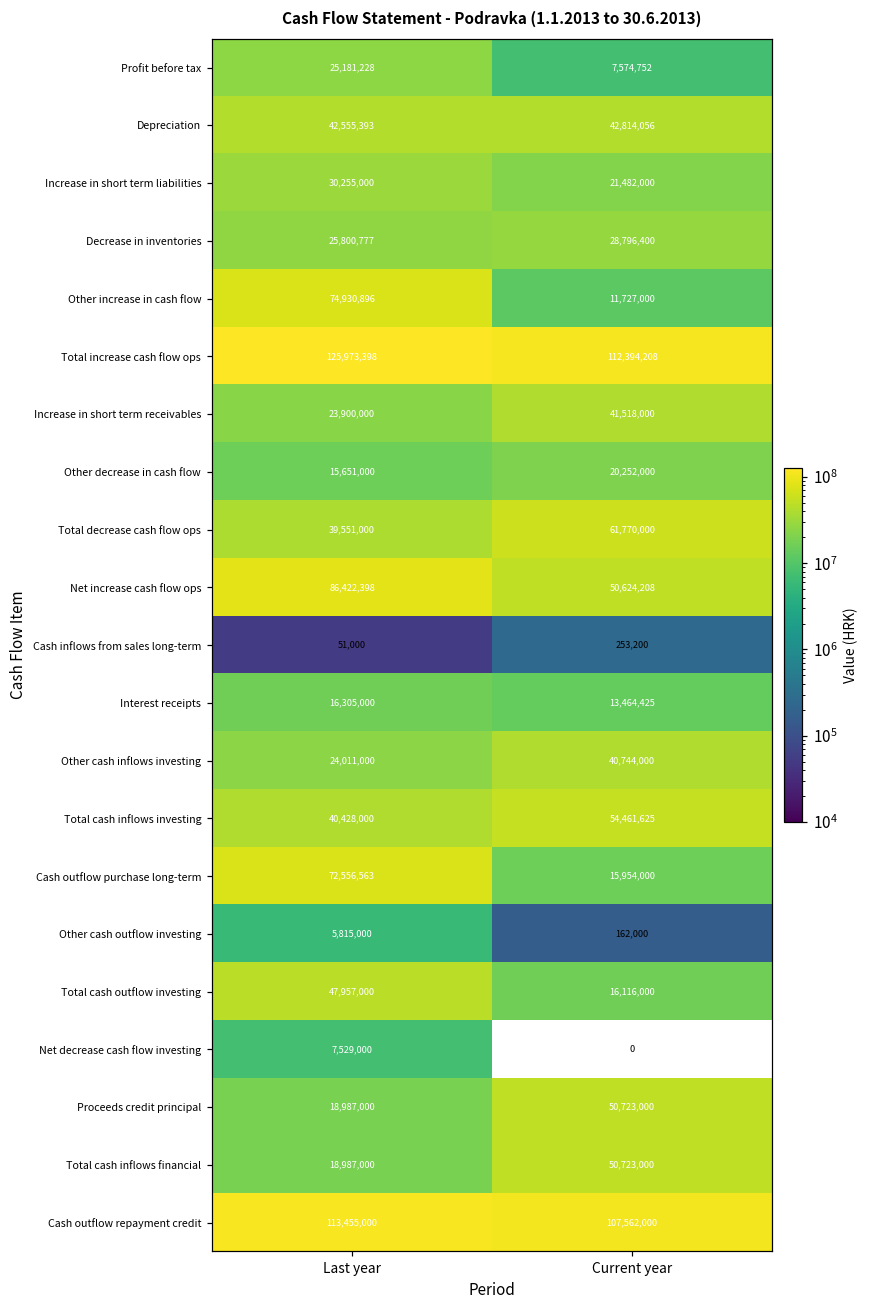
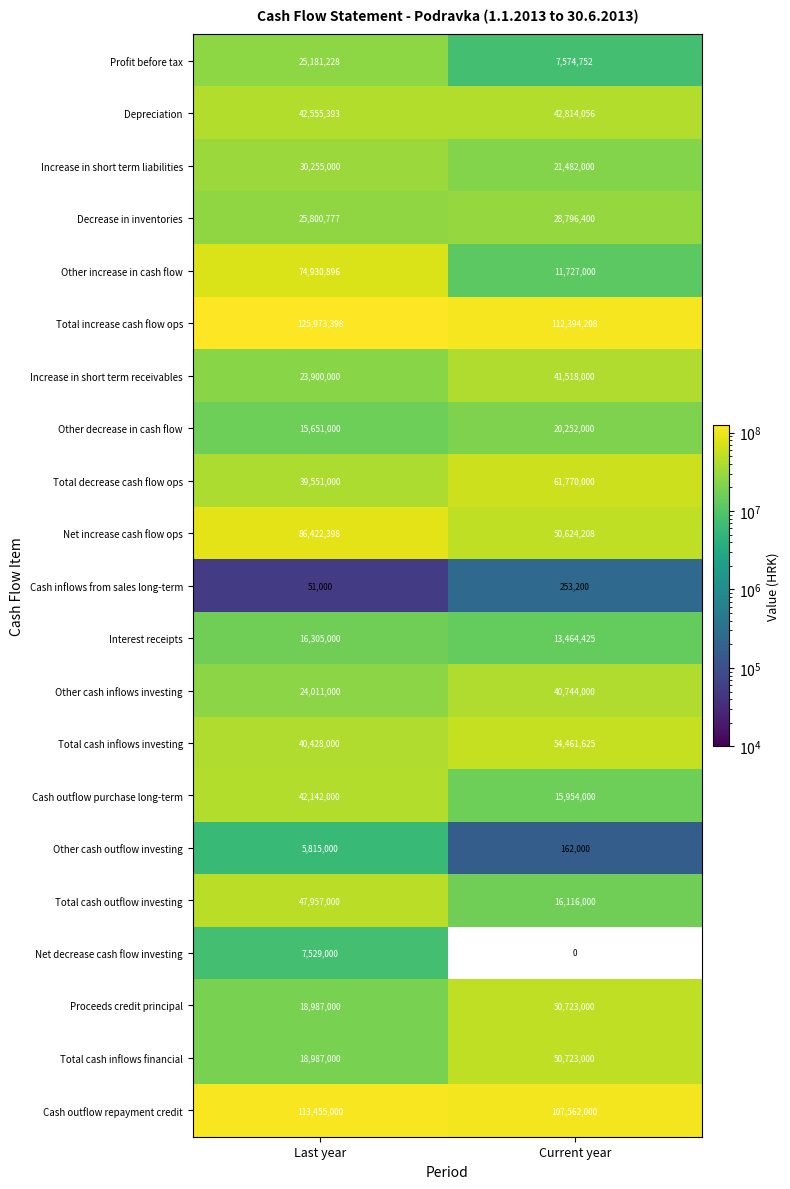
Cash outflow purchase long-term, Last year: 72,556,563 -> 42,142,000
